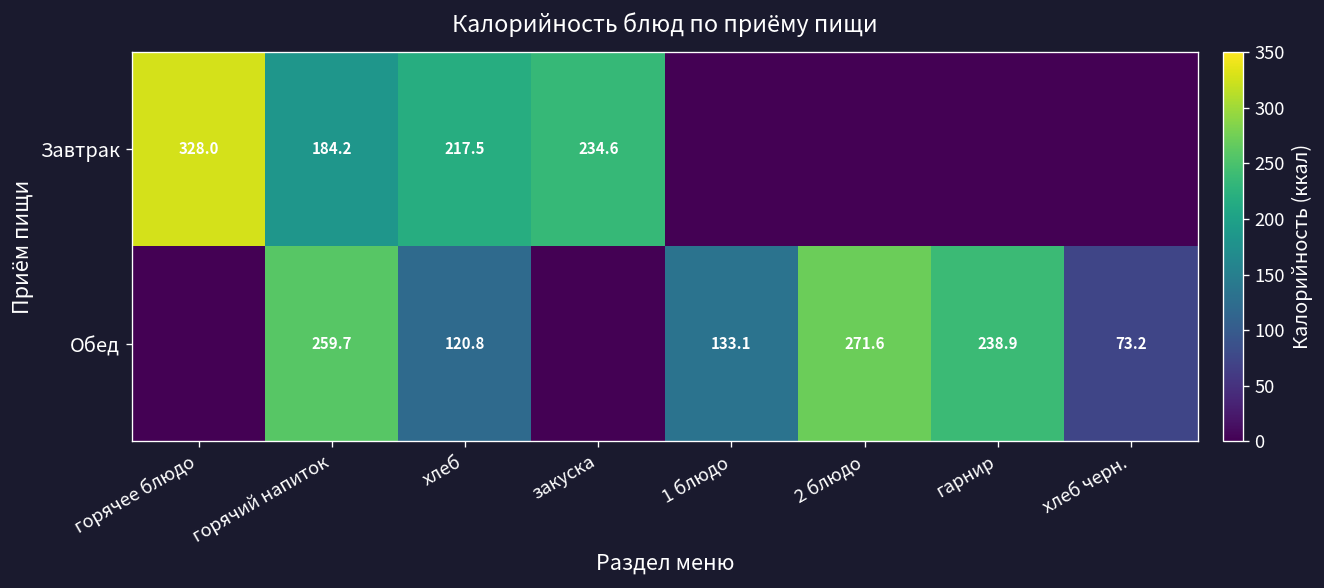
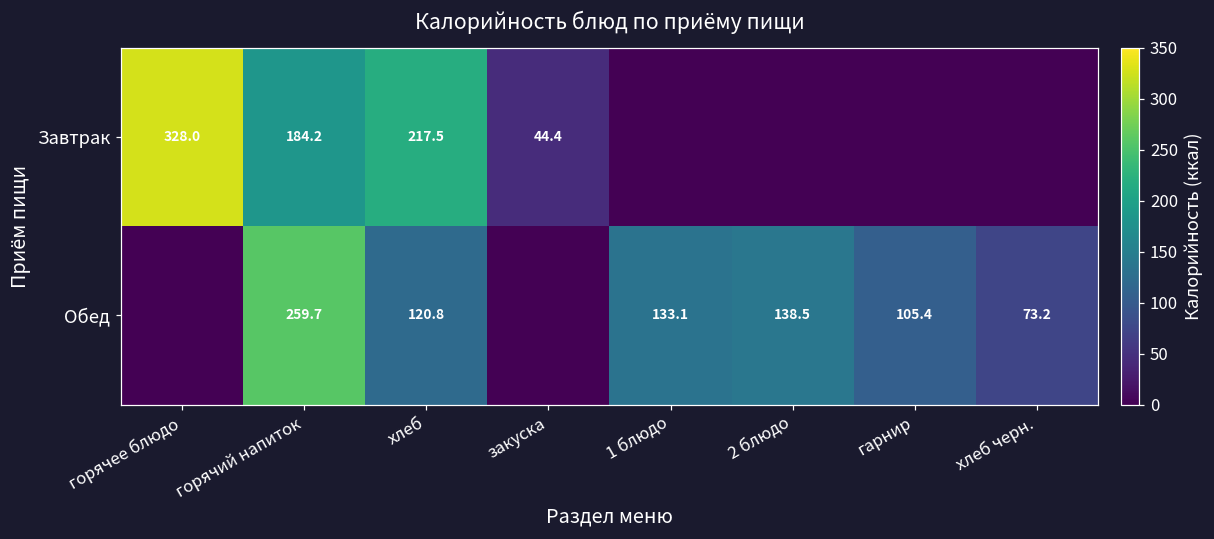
Завтрак, закуска: 234.6 -> 44.4
Обед, 2 блюдо: 271.6 -> 138.5
Обед, гарнир: 238.9 -> 105.4
